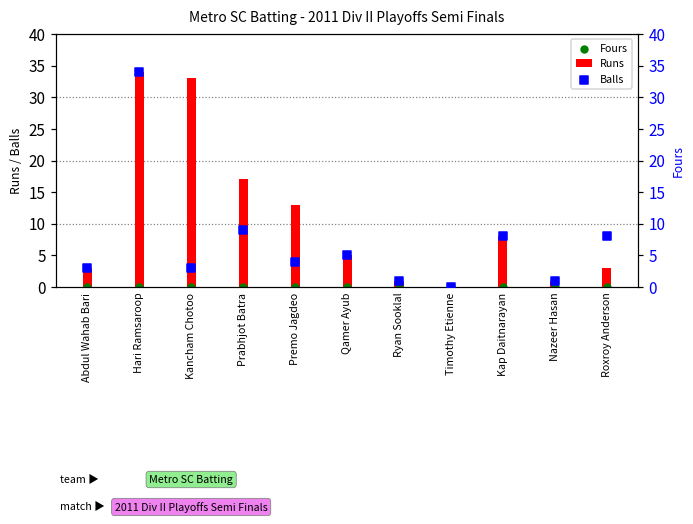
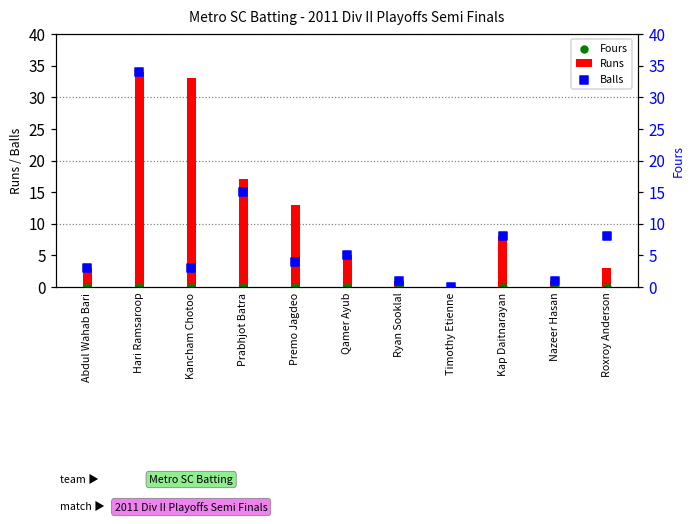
Balls, Prabhjot Batra: 9 -> 15
